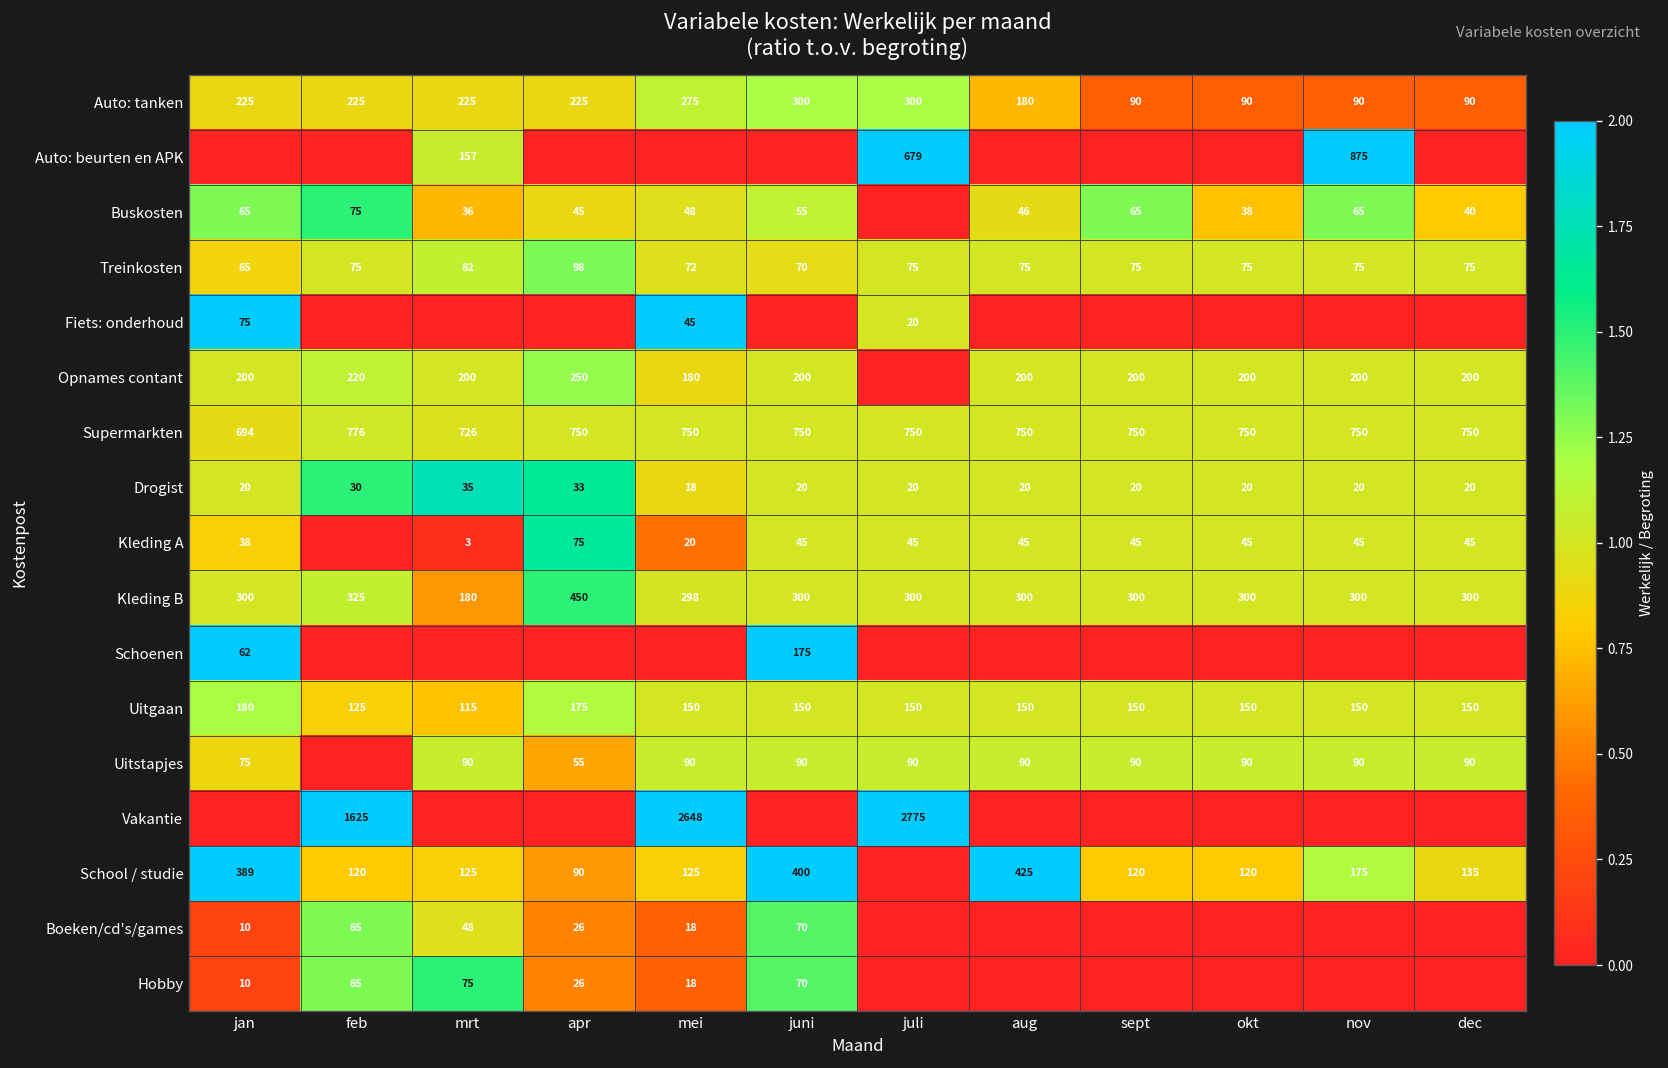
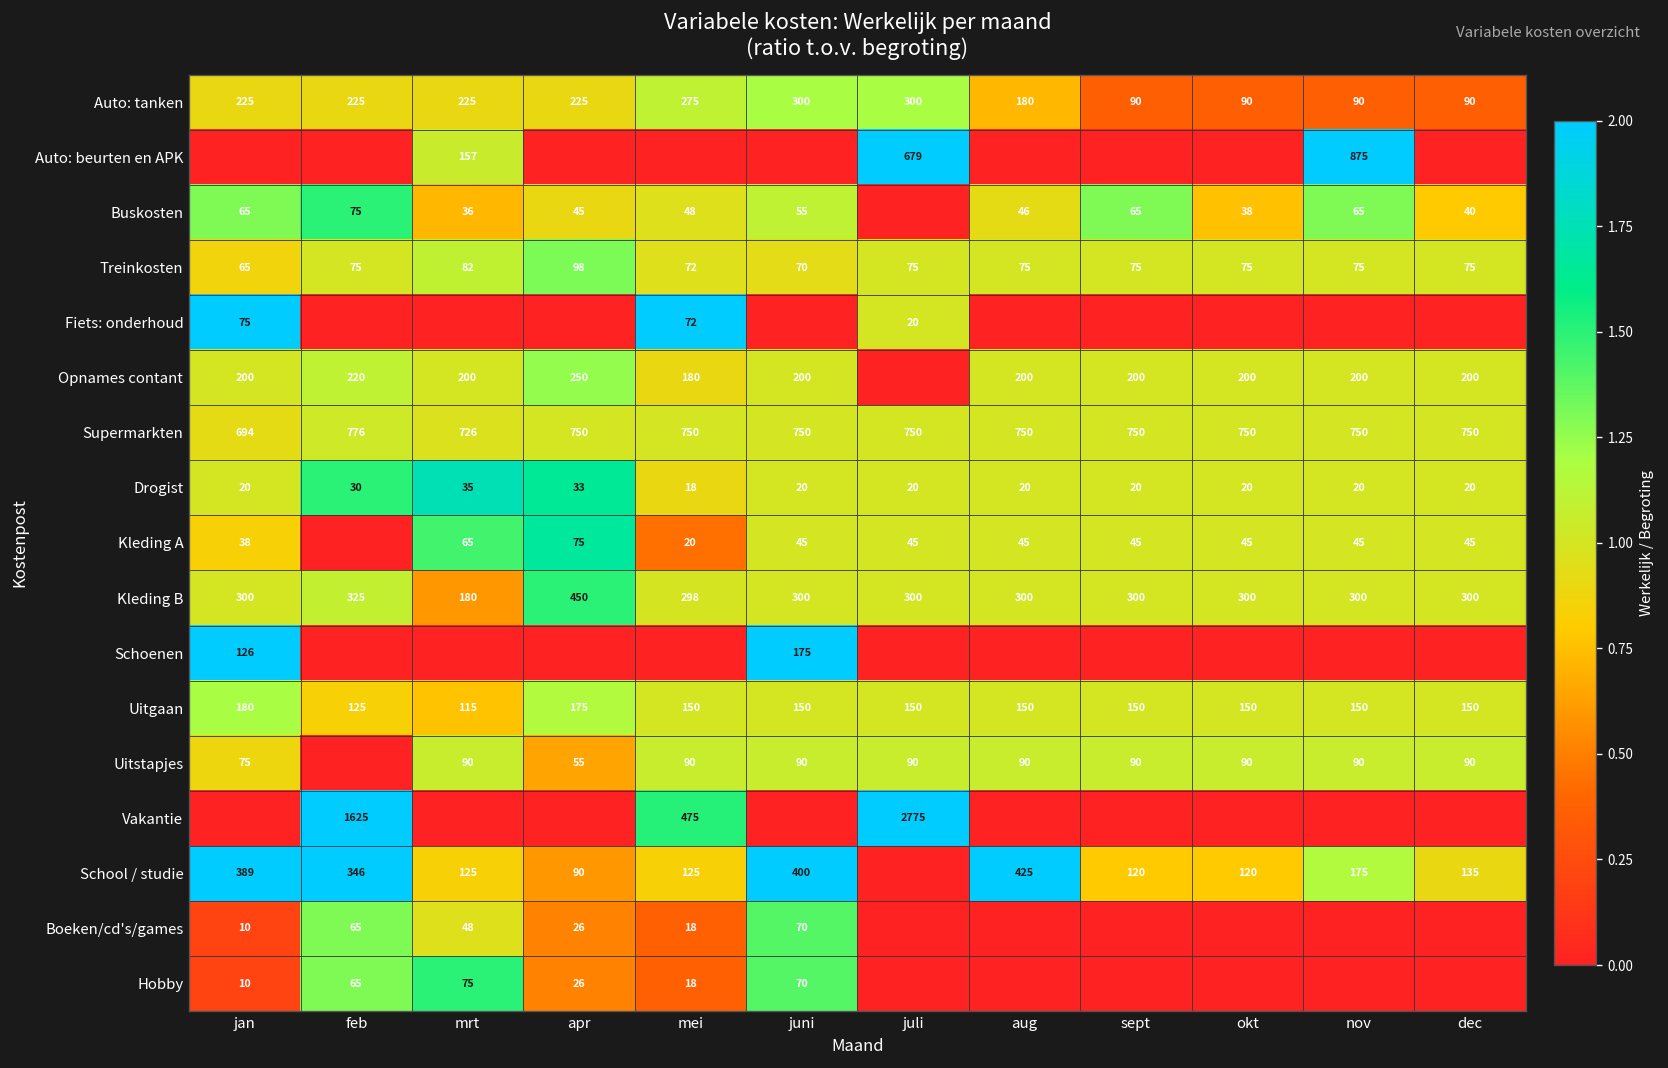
Fiets: onderhoud, mei: 45 -> 72
Kleding A, mrt: 3 -> 65
Schoenen, jan: 62 -> 126
Vakantie, mei: 2648 -> 475
School / studie, feb: 120 -> 346
